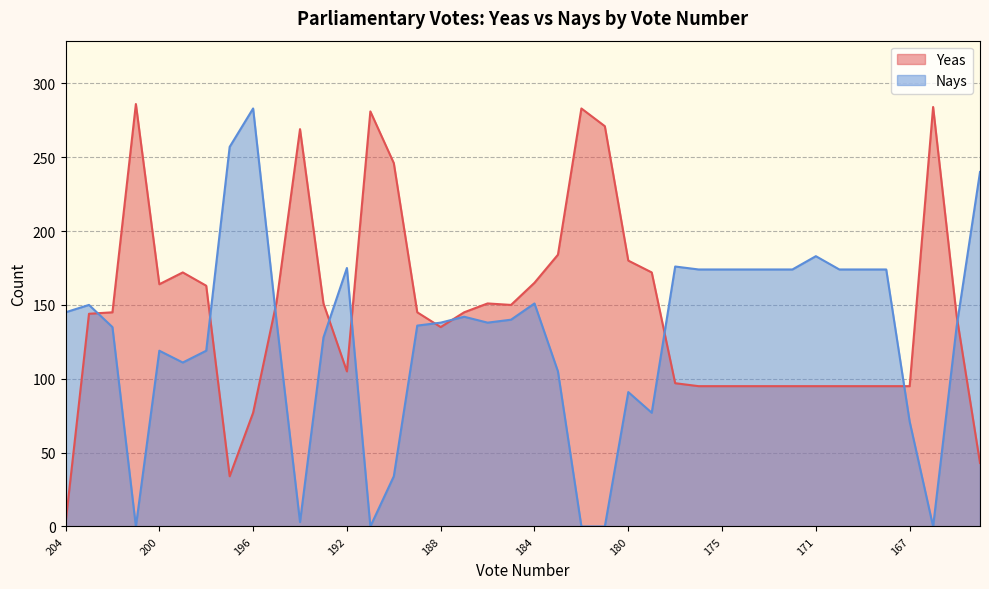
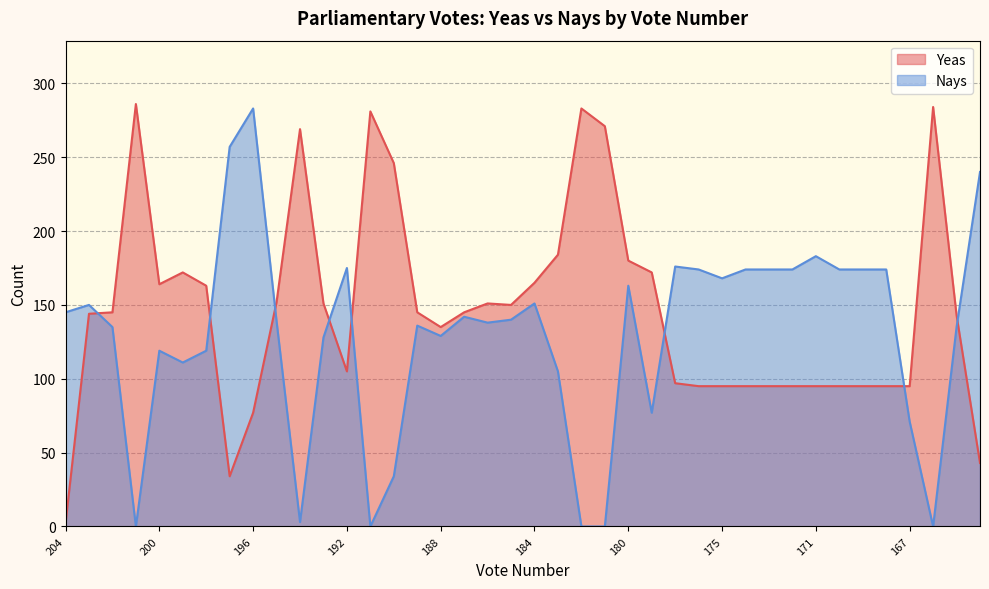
Nays, 188: 138 -> 129
Nays, 180: 91 -> 163
Nays, 175: 174 -> 168
